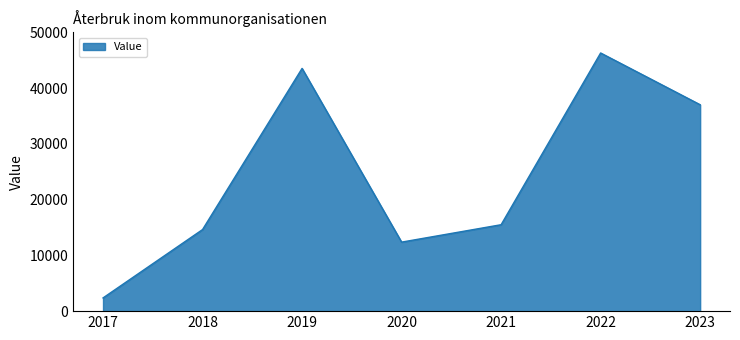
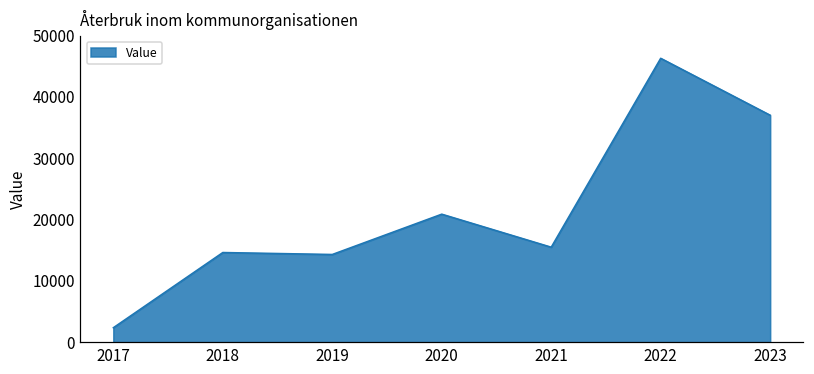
2019: 44000 -> 14000
2020: 12000 -> 21000
